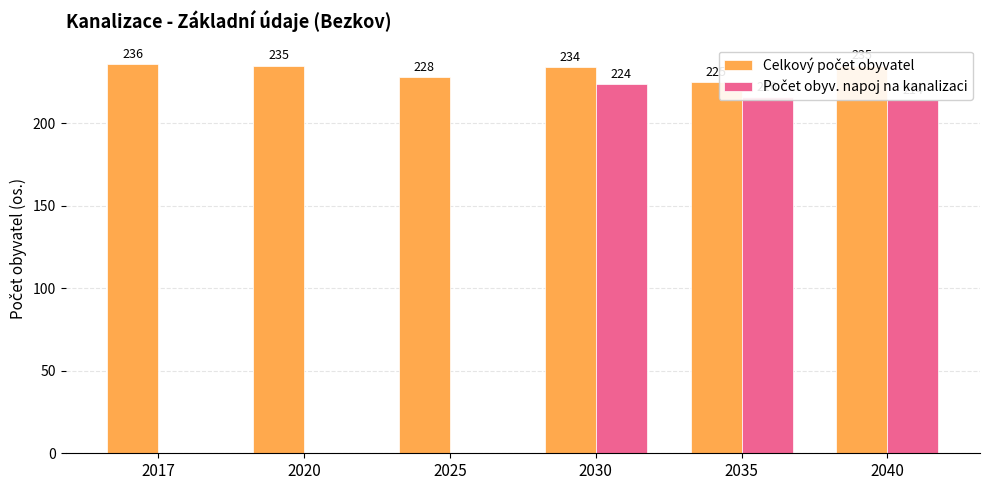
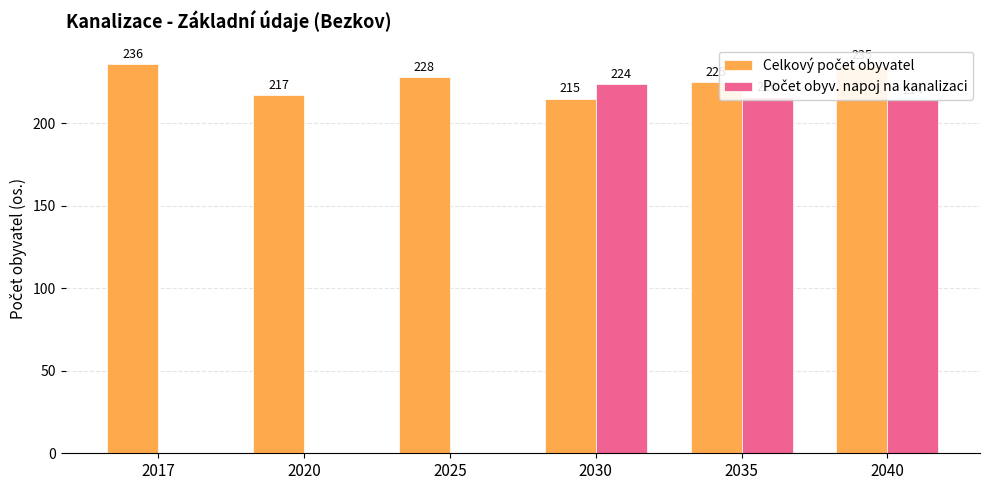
Celkový počet obyvatel, 2020: 235 -> 217
Celkový počet obyvatel, 2030: 234 -> 215
